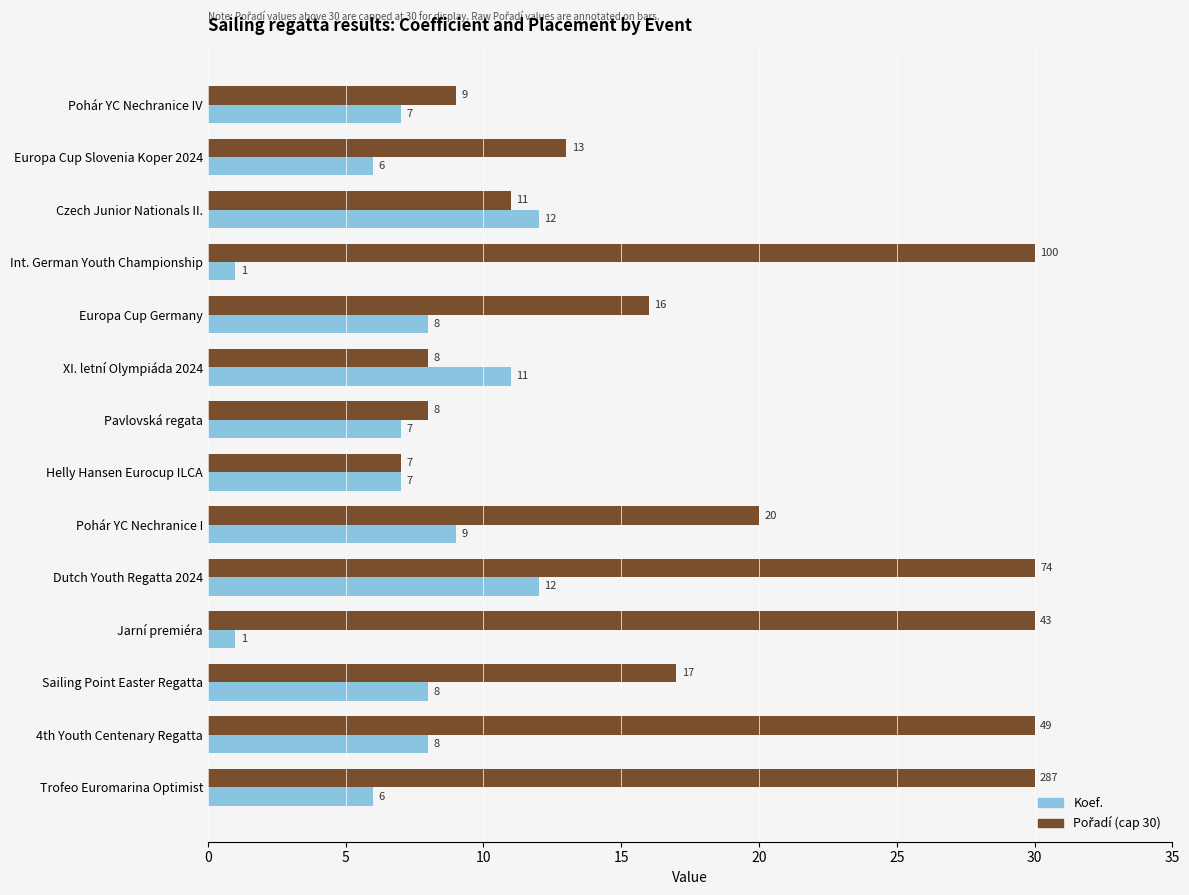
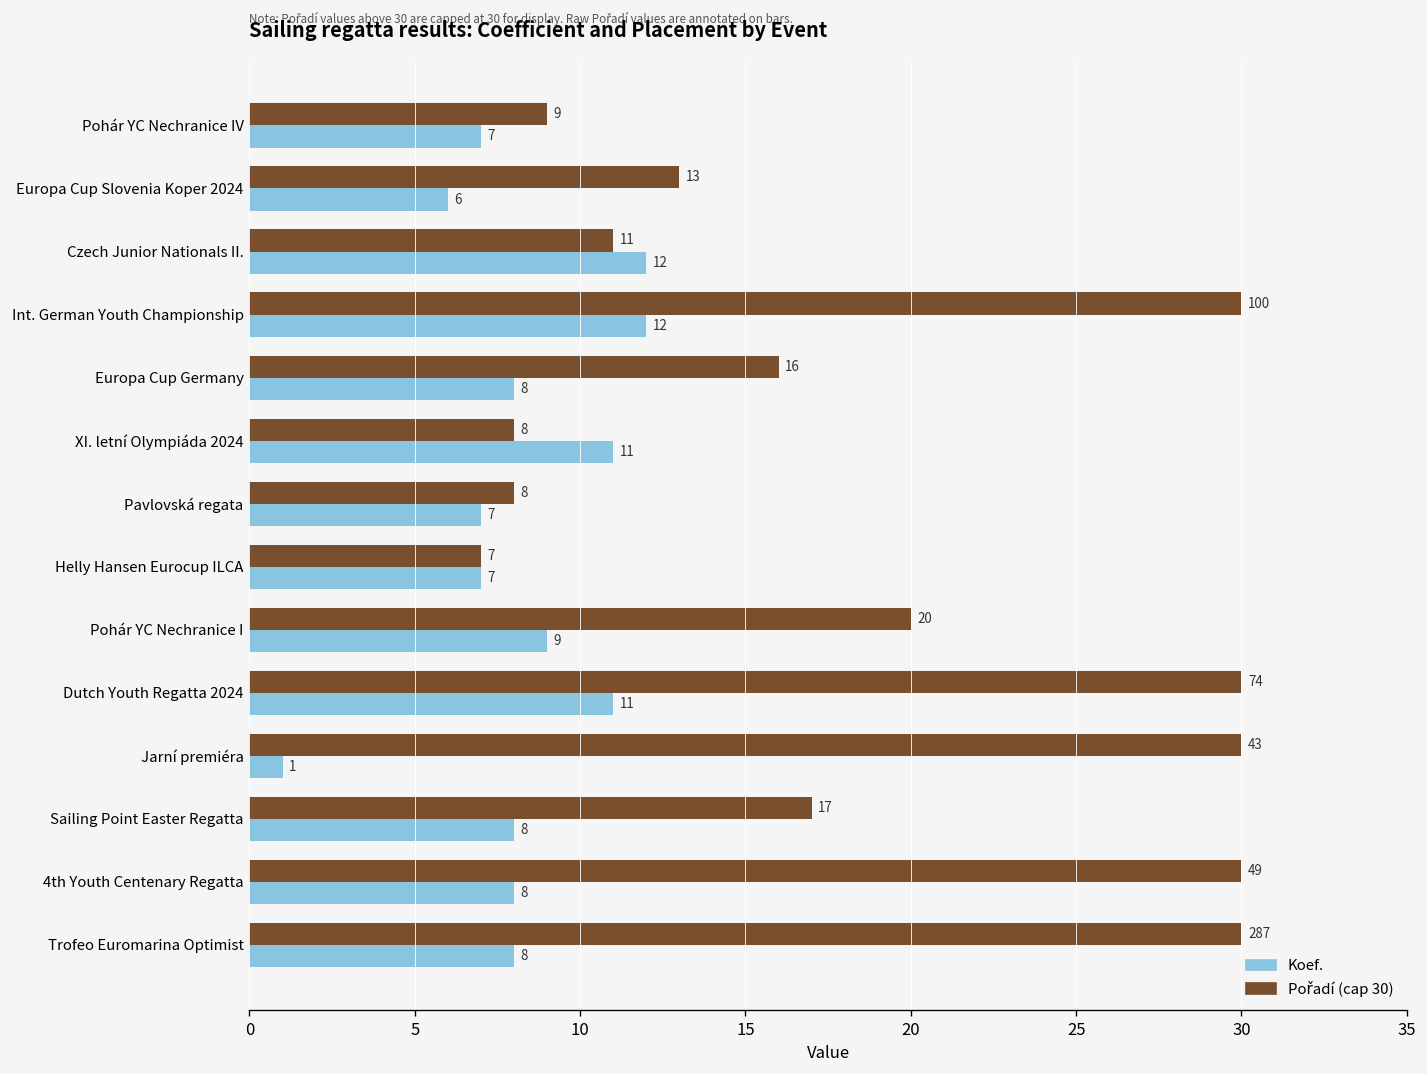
Koef., Int. German Youth Championship: 1 -> 12
Koef., Dutch Youth Regatta 2024: 12 -> 11
Koef., Trofeo Euromarina Optimist: 6 -> 8
